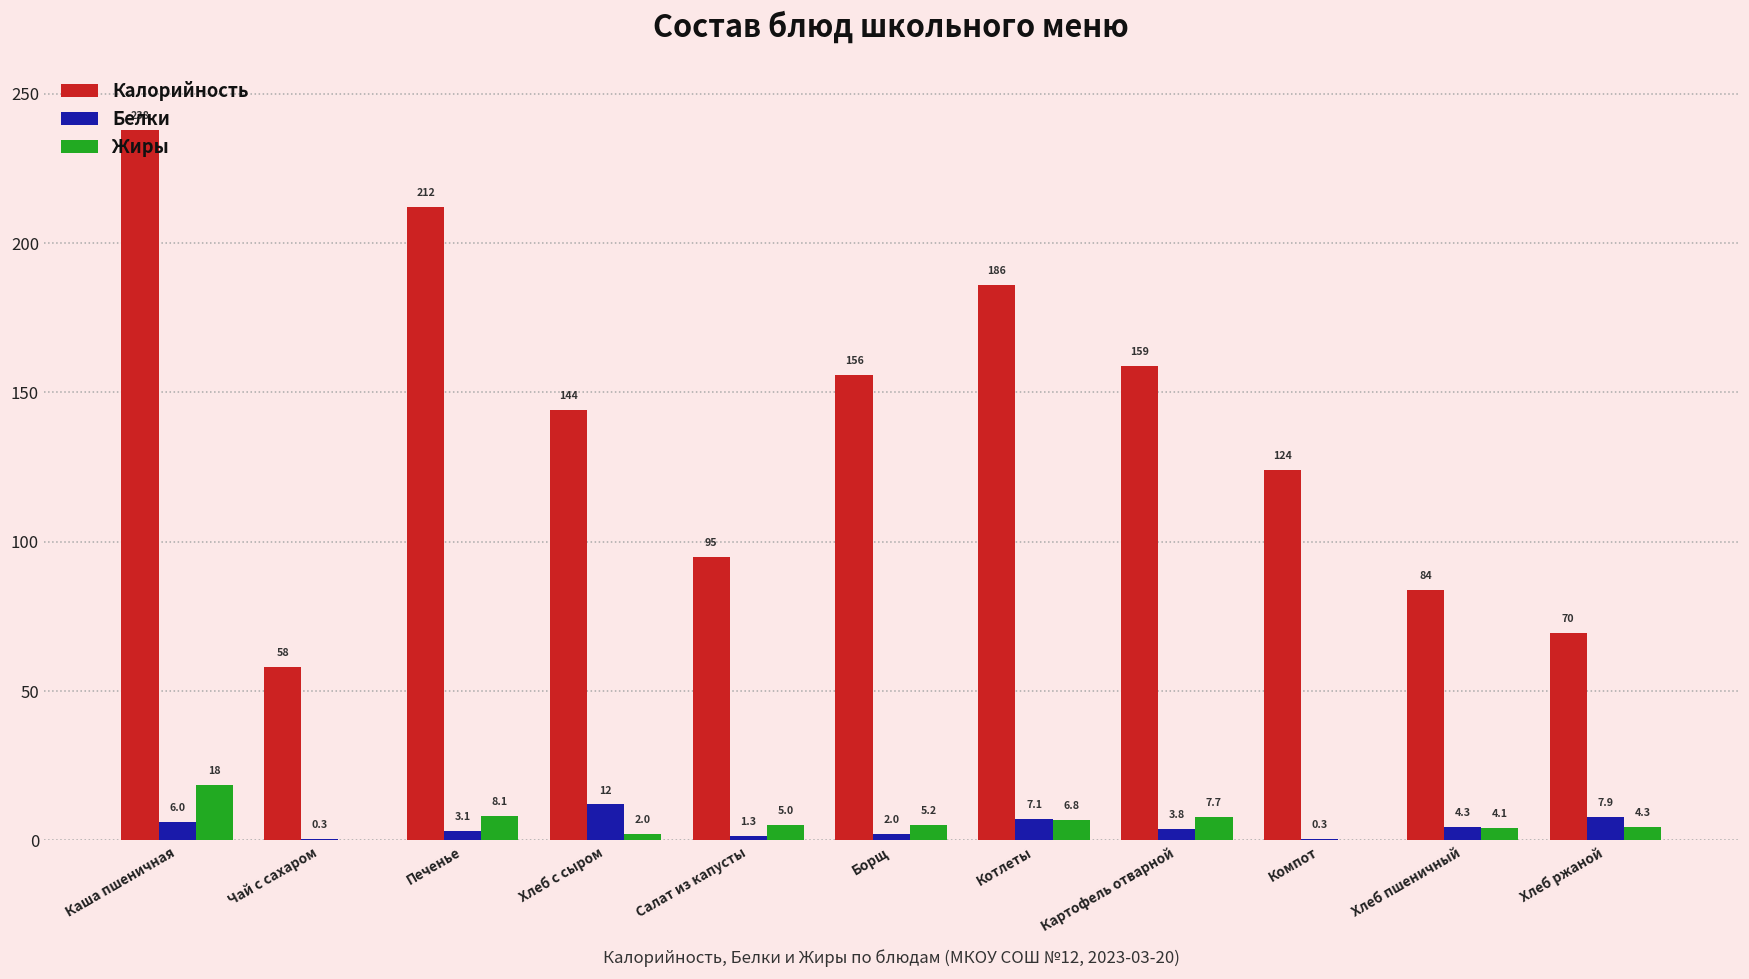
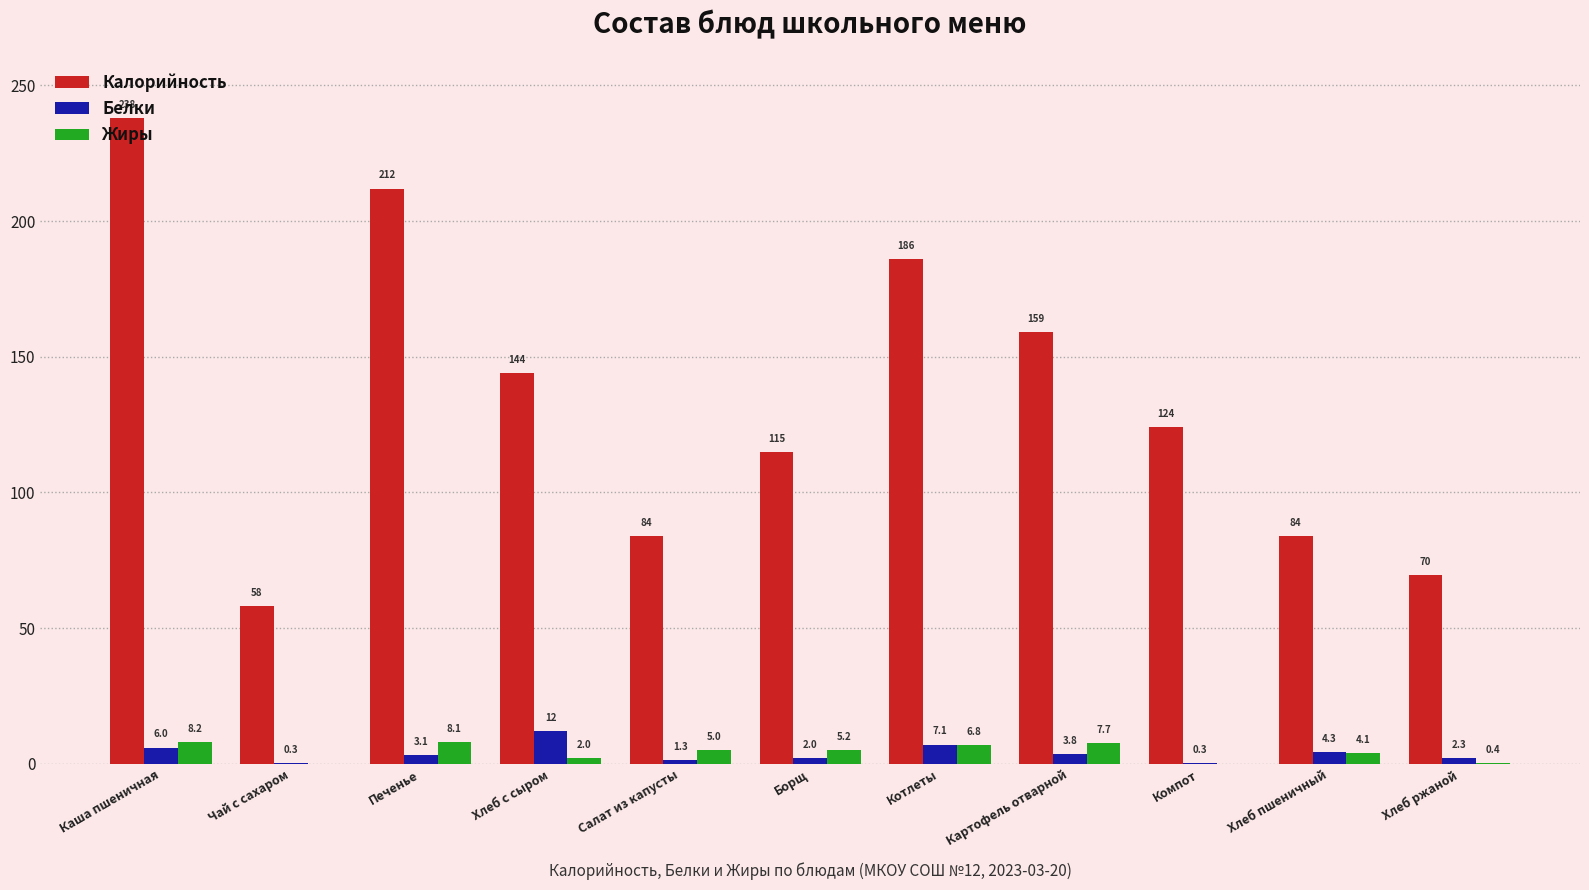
Жиры, Каша пшеничная: 18 -> 8.2
Калорийность, Салат из капусты: 95 -> 84
Калорийность, Борщ: 156 -> 115
Белки, Хлеб ржаной: 7.9 -> 2.3
Жиры, Хлеб ржаной: 4.3 -> 0.4
